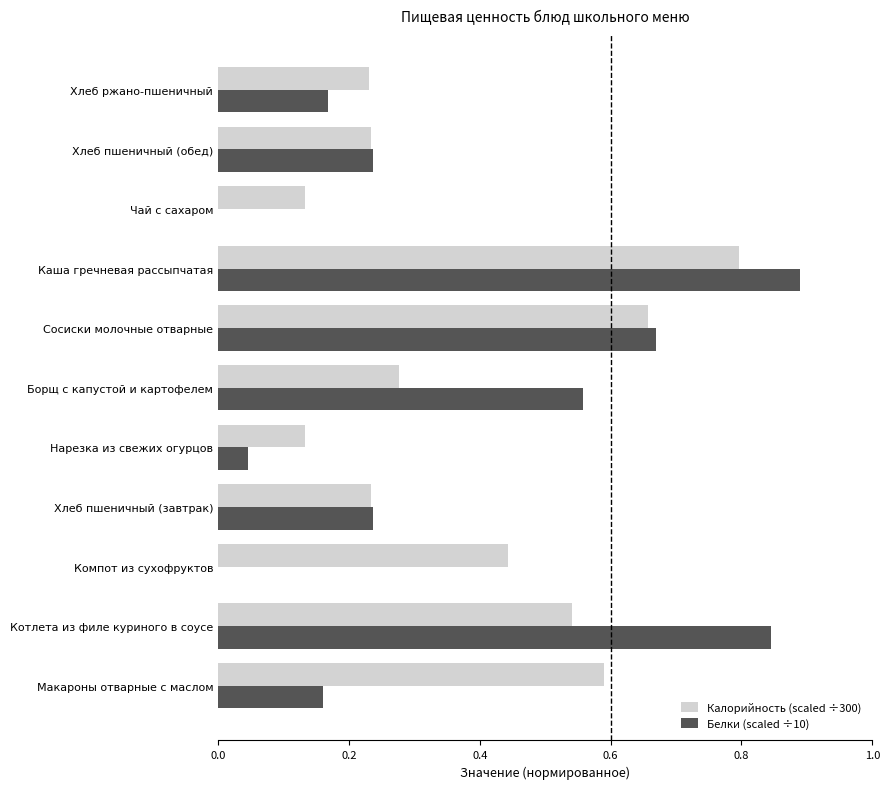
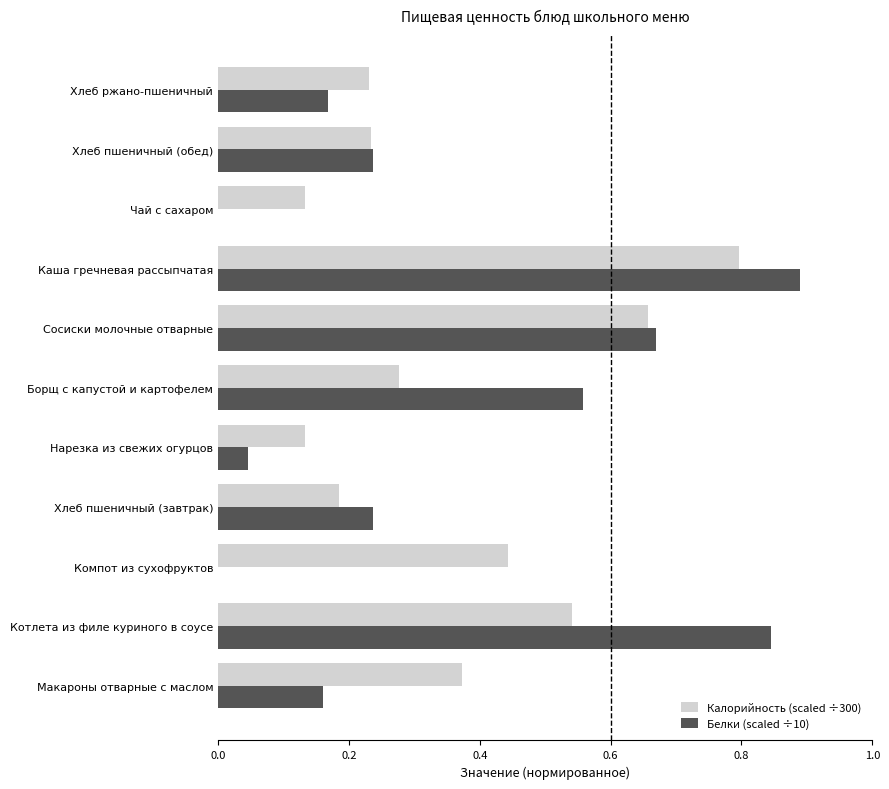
Калорийность (scaled ÷300), Хлеб пшеничный (завтрак): 0.23 -> 0.19
Калорийность (scaled ÷300), Макароны отварные с маслом: 0.59 -> 0.37
